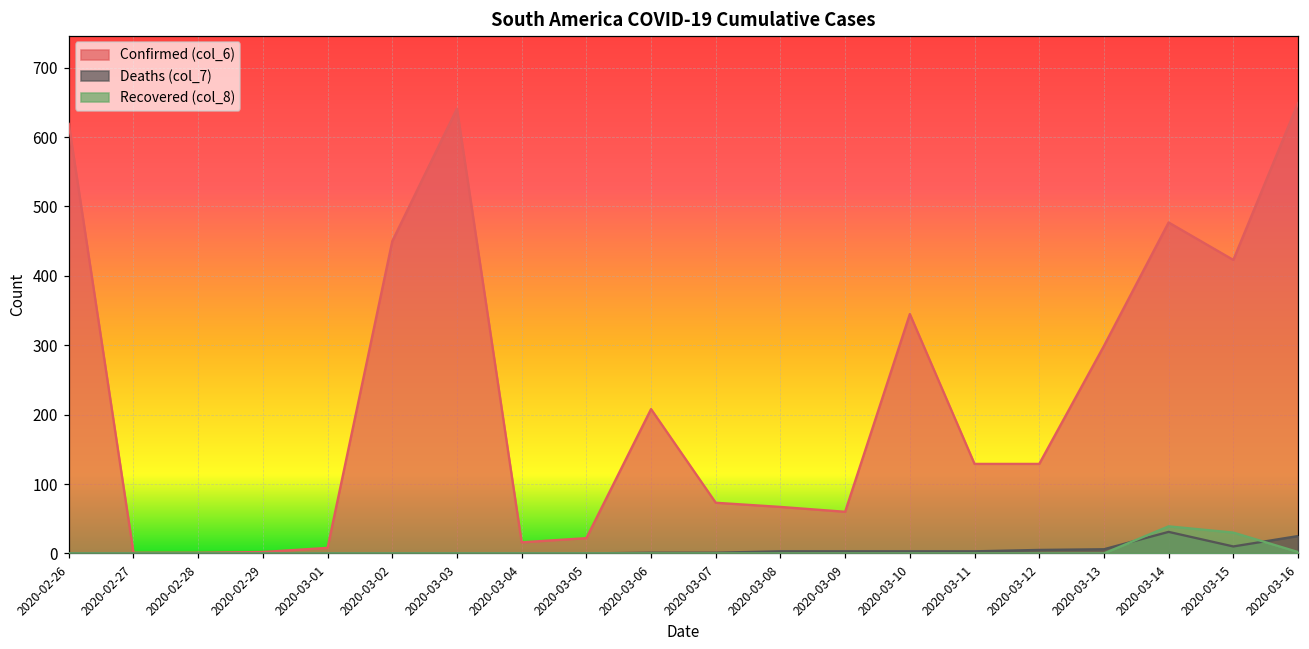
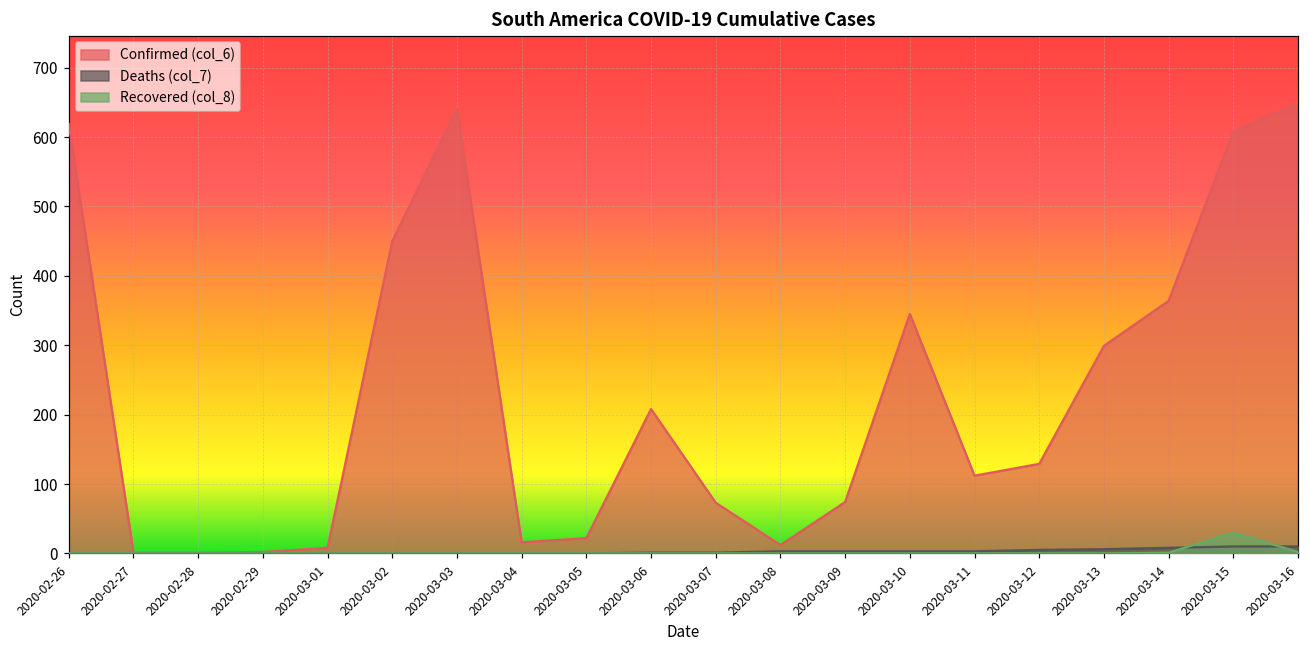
Confirmed (col_6), 2020-03-08: 70 -> 10
Confirmed (col_6), 2020-03-09: 60 -> 70
Confirmed (col_6), 2020-03-11: 130 -> 110
Confirmed (col_6), 2020-03-14: 480 -> 360
Deaths (col_7), 2020-03-14: 30 -> 10
Recovered (col_8), 2020-03-14: 40 -> 0
Confirmed (col_6), 2020-03-15: 420 -> 610
Deaths (col_7), 2020-03-16: 30 -> 10
